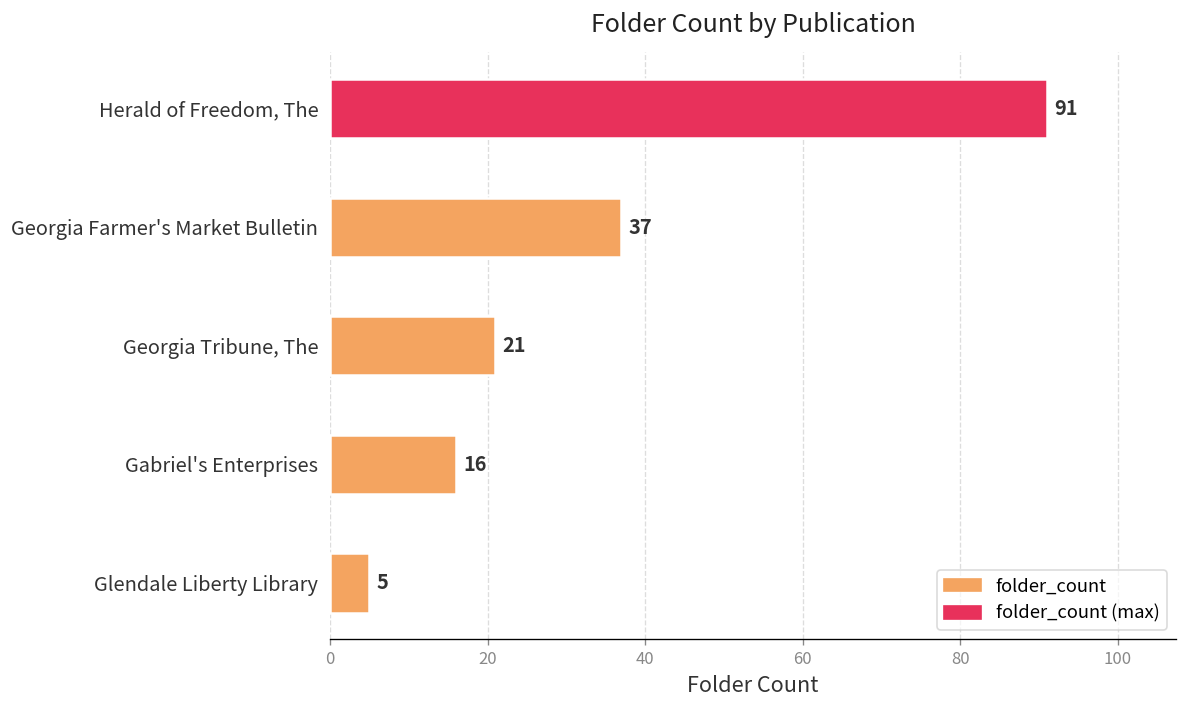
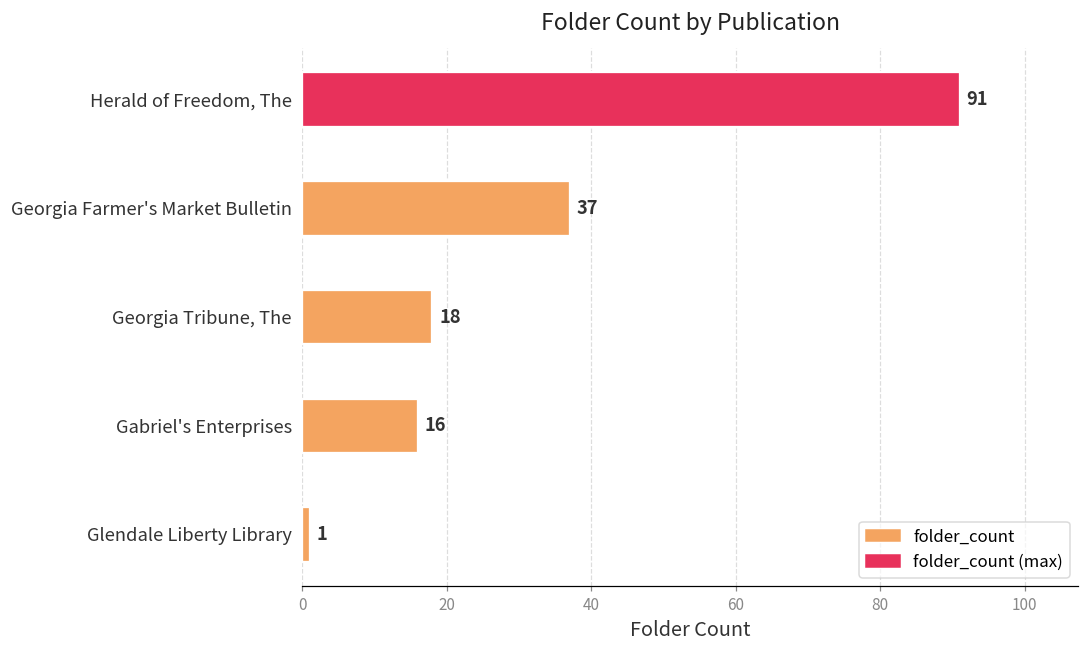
Georgia Tribune, The: 21 -> 18
Glendale Liberty Library: 5 -> 1
